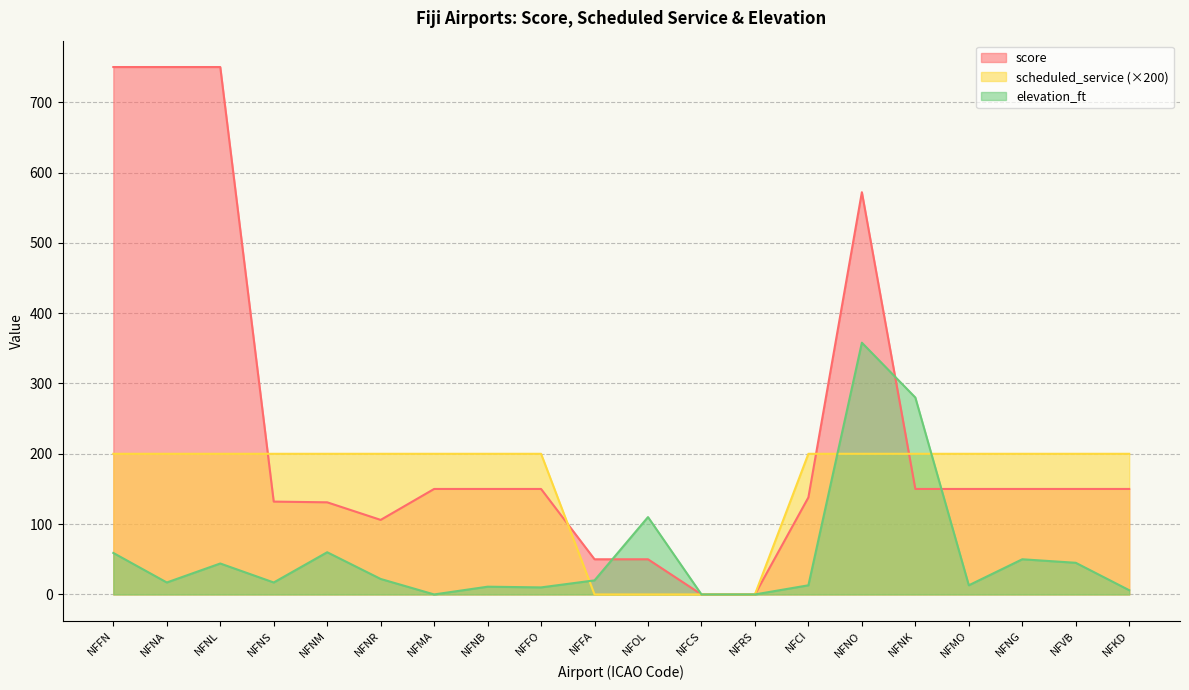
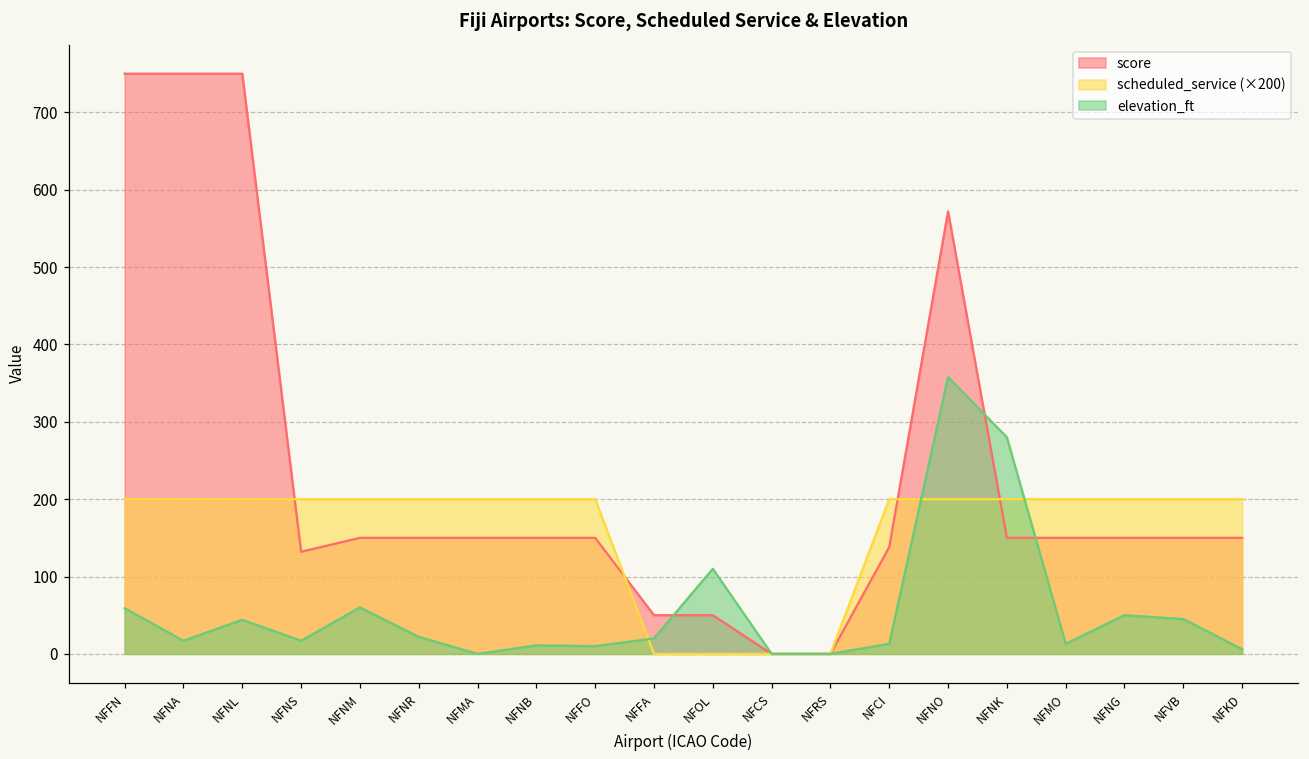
score, NFNM: 130 -> 150
score, NFNR: 110 -> 150
